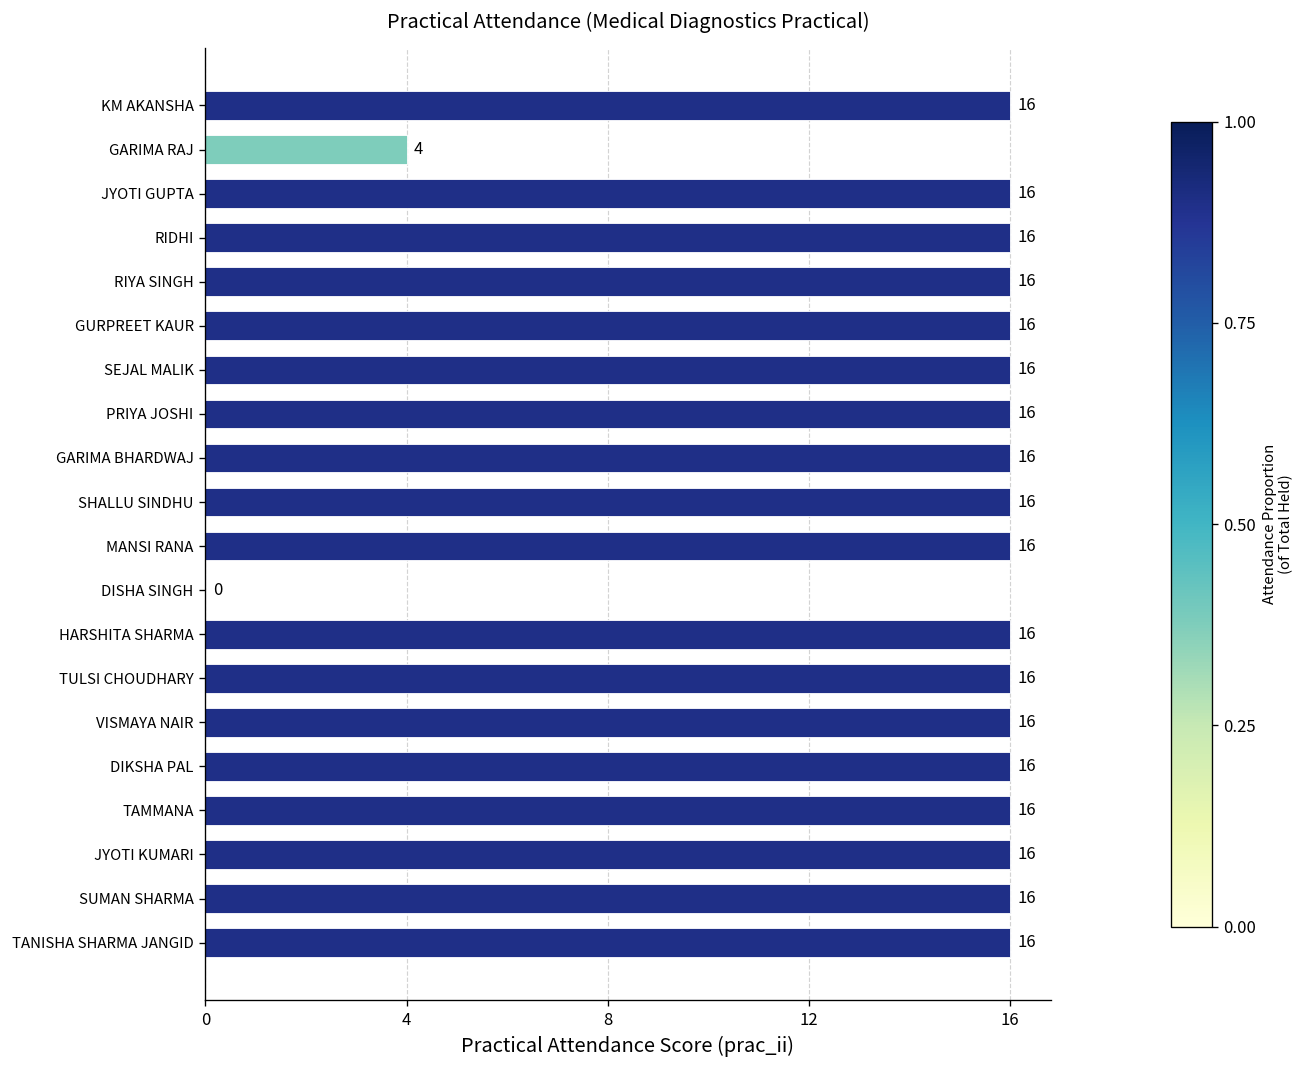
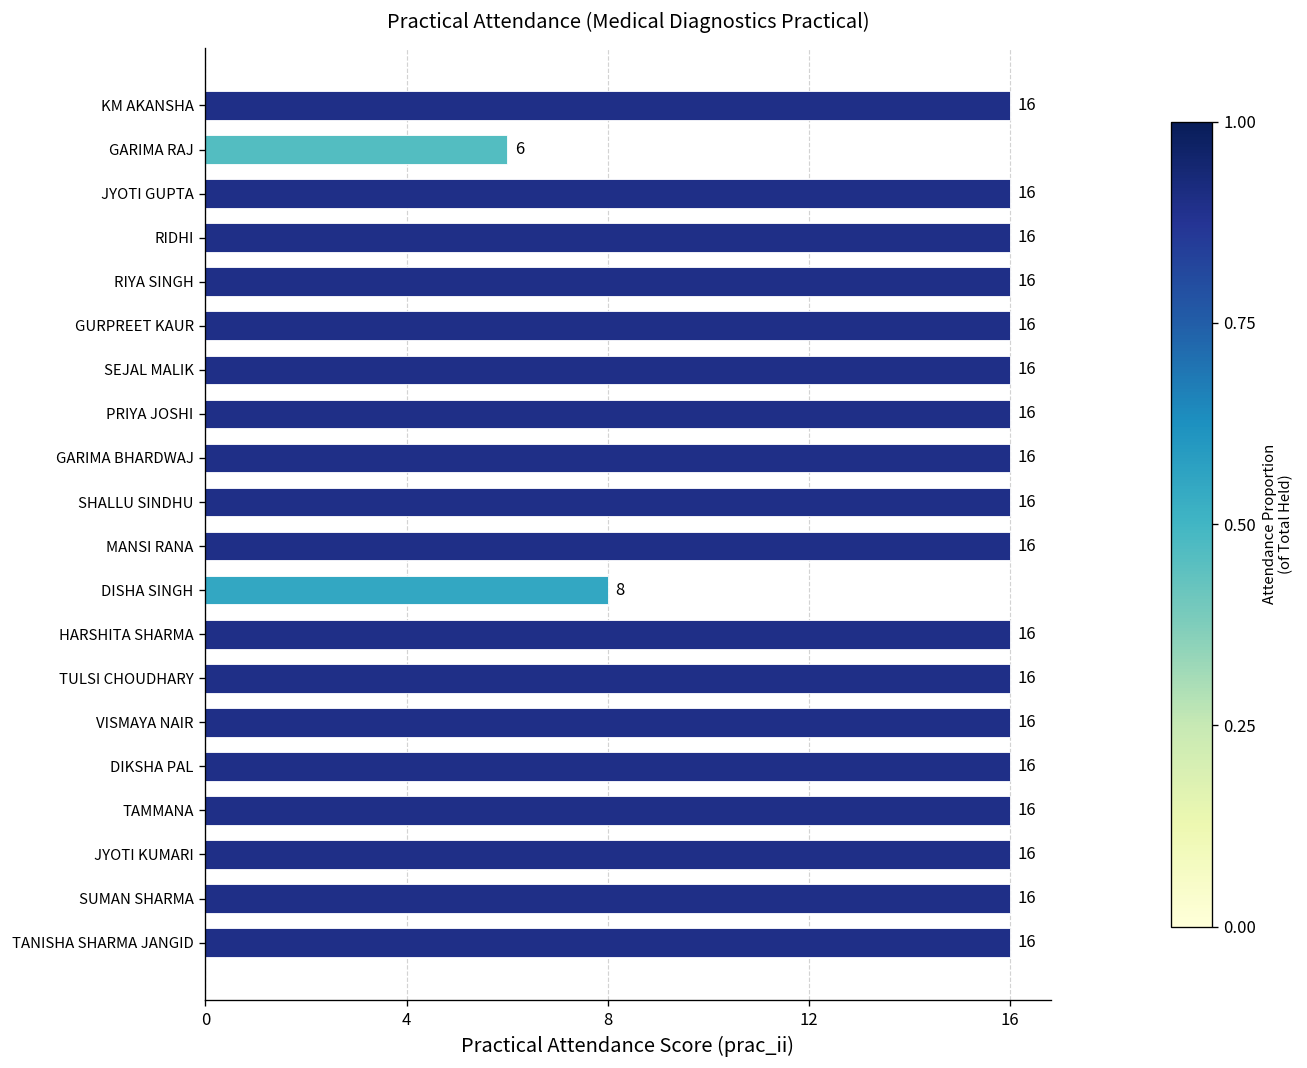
GARIMA RAJ: 4 -> 6
DISHA SINGH: 0 -> 8
